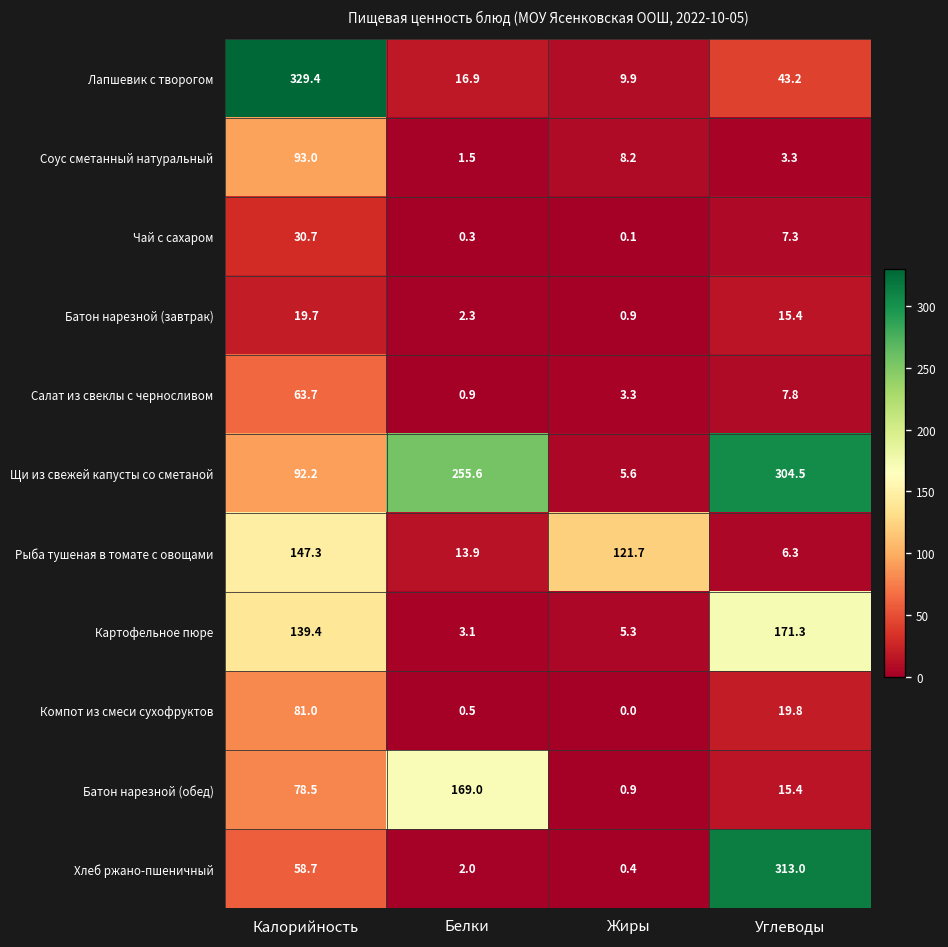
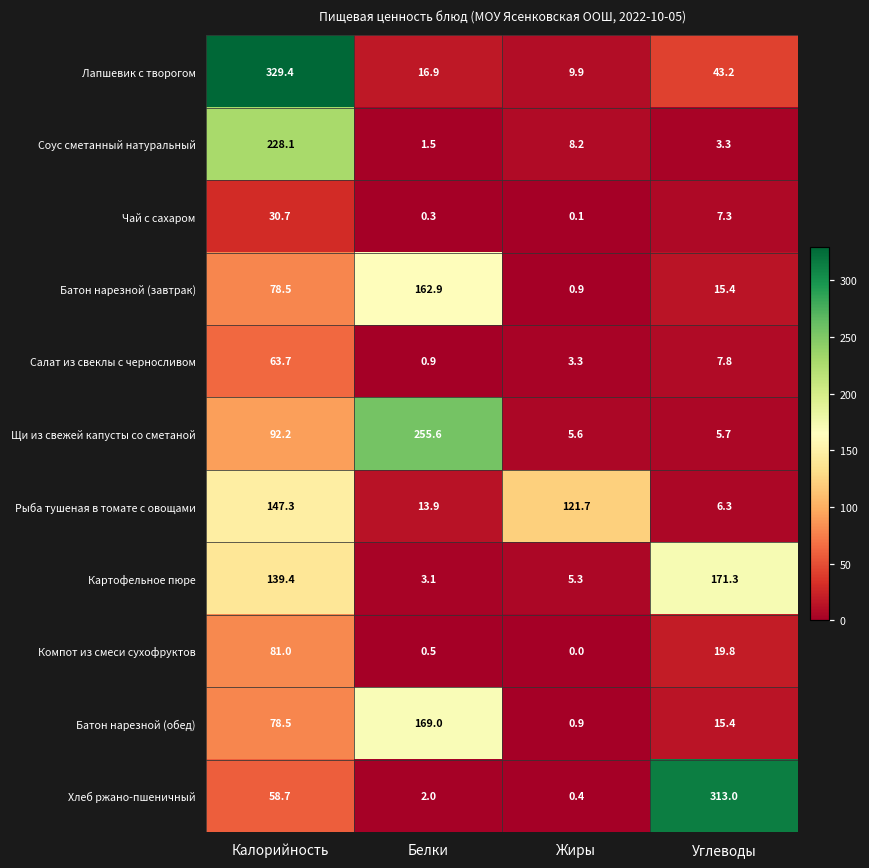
Соус сметанный натуральный, Калорийность: 93.0 -> 228.1
Батон нарезной (завтрак), Калорийность: 19.7 -> 78.5
Батон нарезной (завтрак), Белки: 2.3 -> 162.9
Щи из свежей капусты со сметаной, Углеводы: 304.5 -> 5.7
